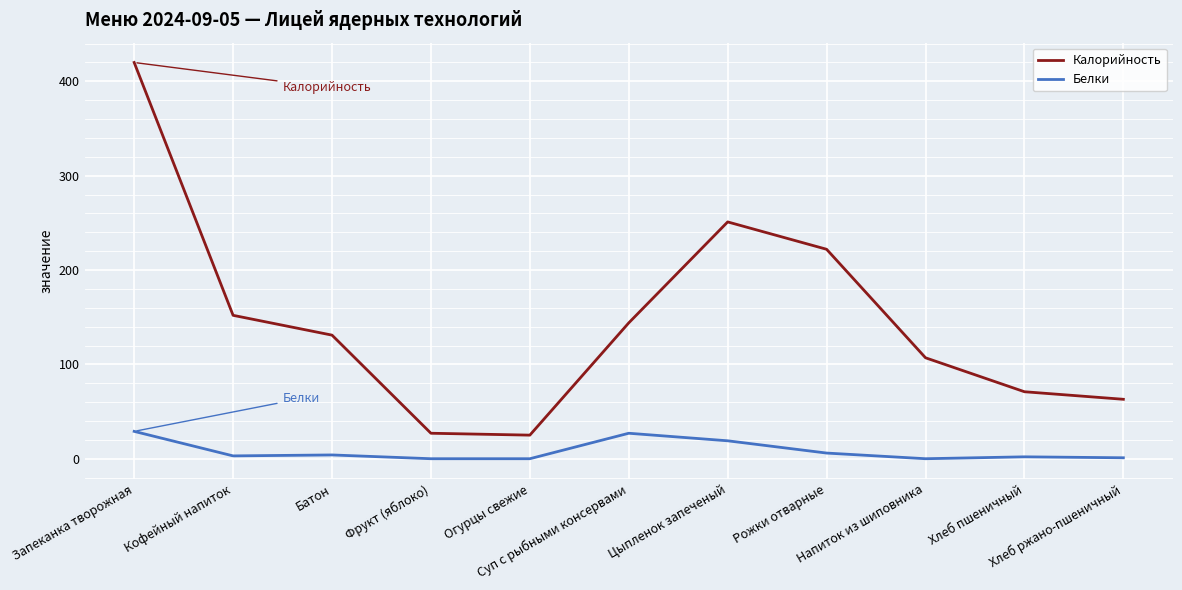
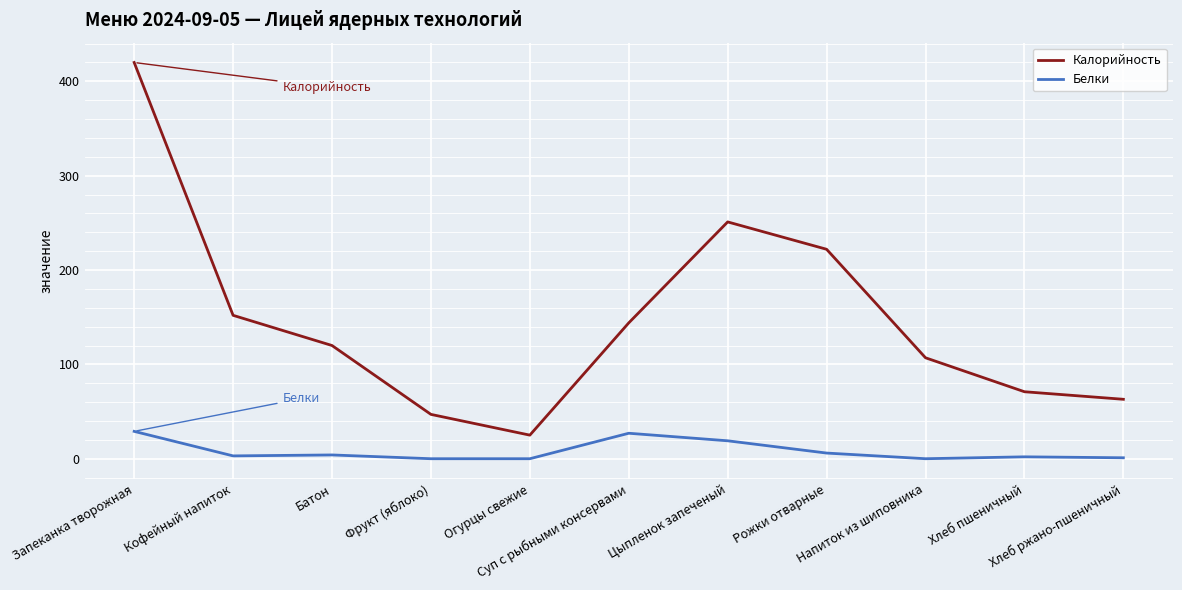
Калорийность, Батон: 130 -> 120
Калорийность, Фрукт (яблоко): 30 -> 50
